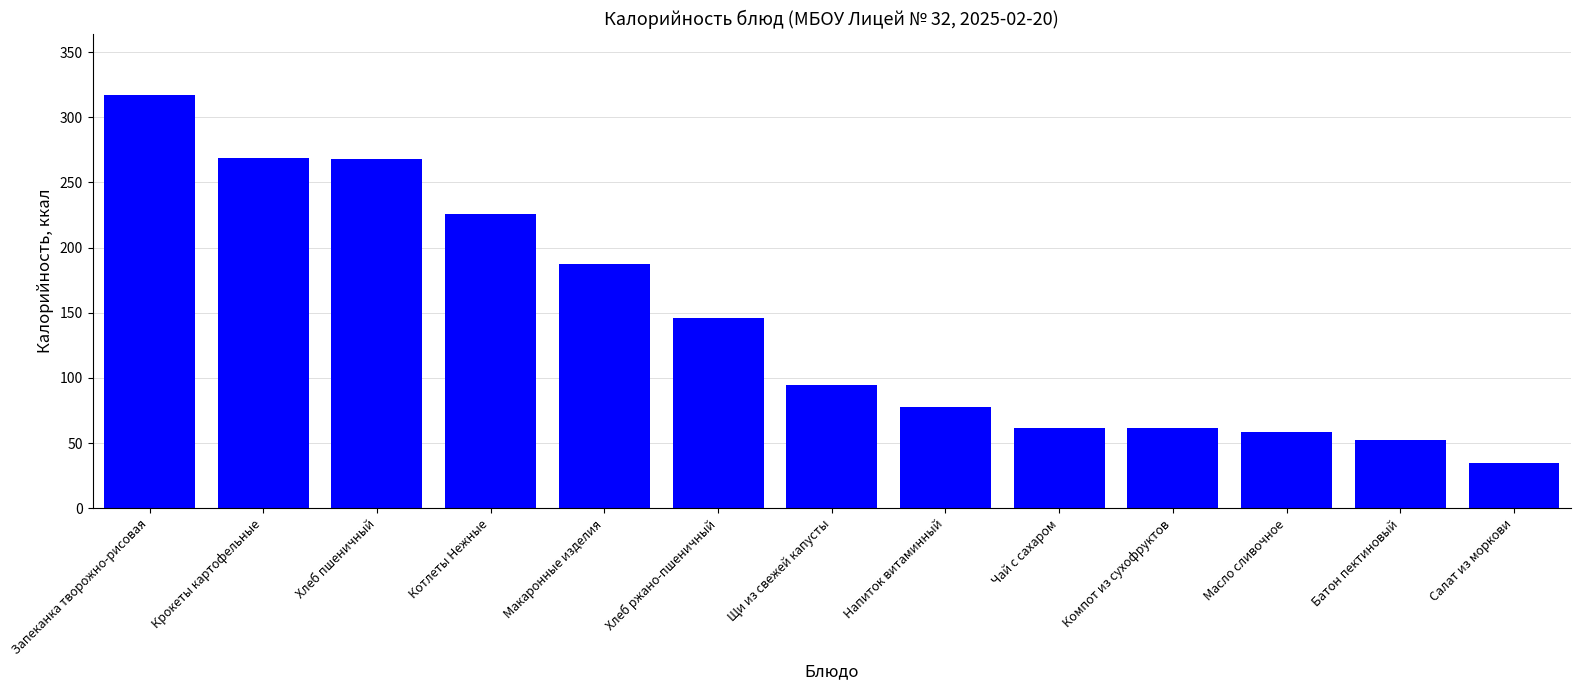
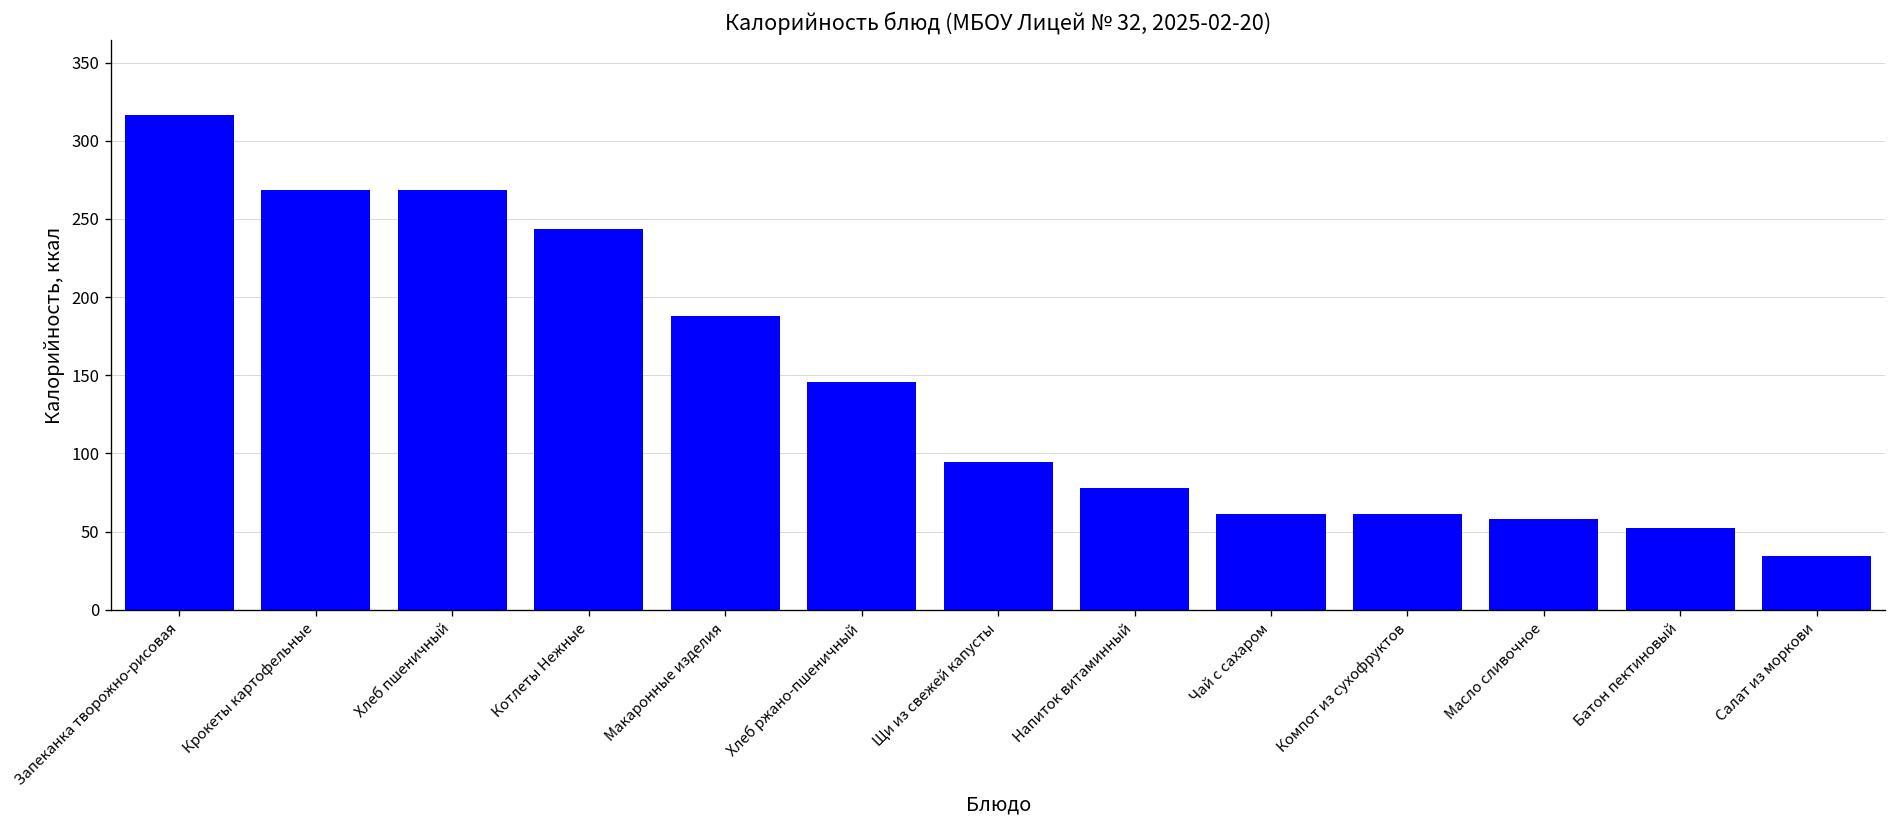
Котлеты Нежные: 226 -> 243
